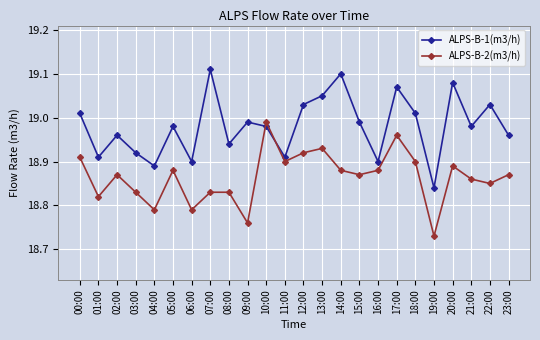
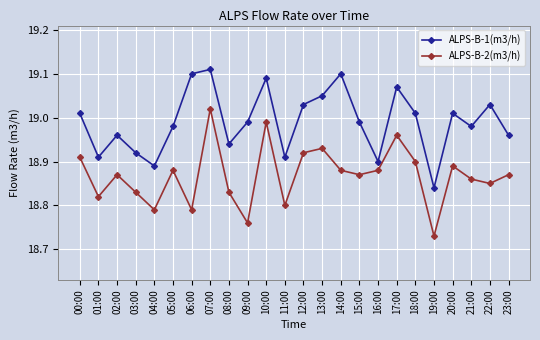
ALPS-B-1(m3/h), 06:00: 18.9 -> 19.1
ALPS-B-2(m3/h), 07:00: 18.83 -> 19.02
ALPS-B-1(m3/h), 10:00: 18.98 -> 19.09
ALPS-B-2(m3/h), 11:00: 18.9 -> 18.8
ALPS-B-1(m3/h), 20:00: 19.08 -> 19.01
